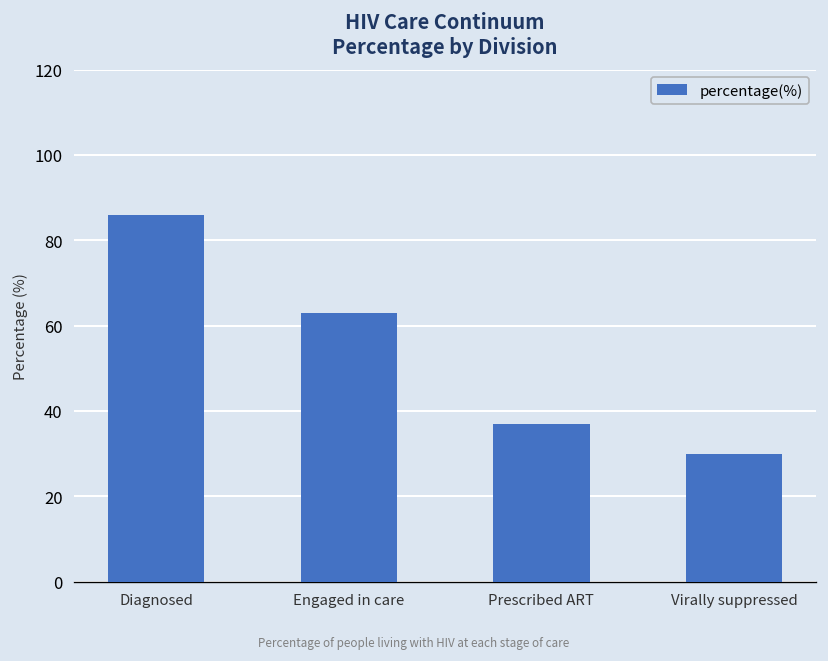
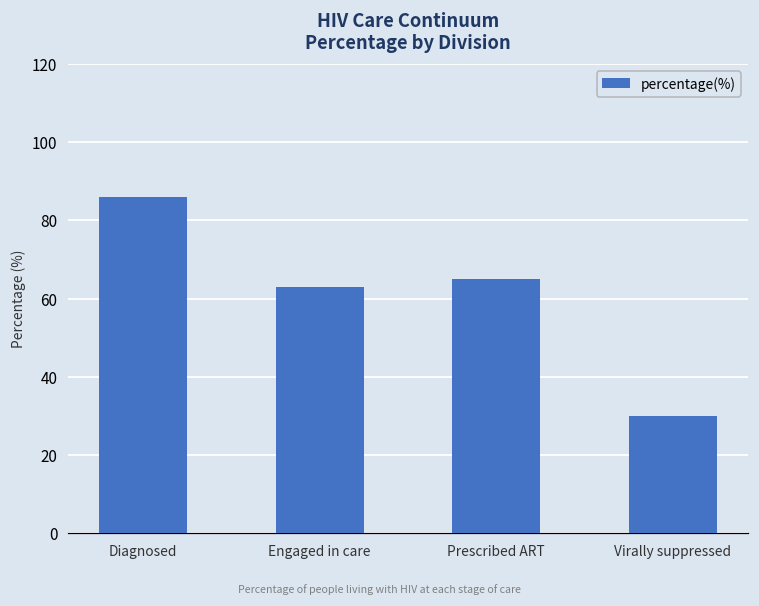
Prescribed ART: 37 -> 65
